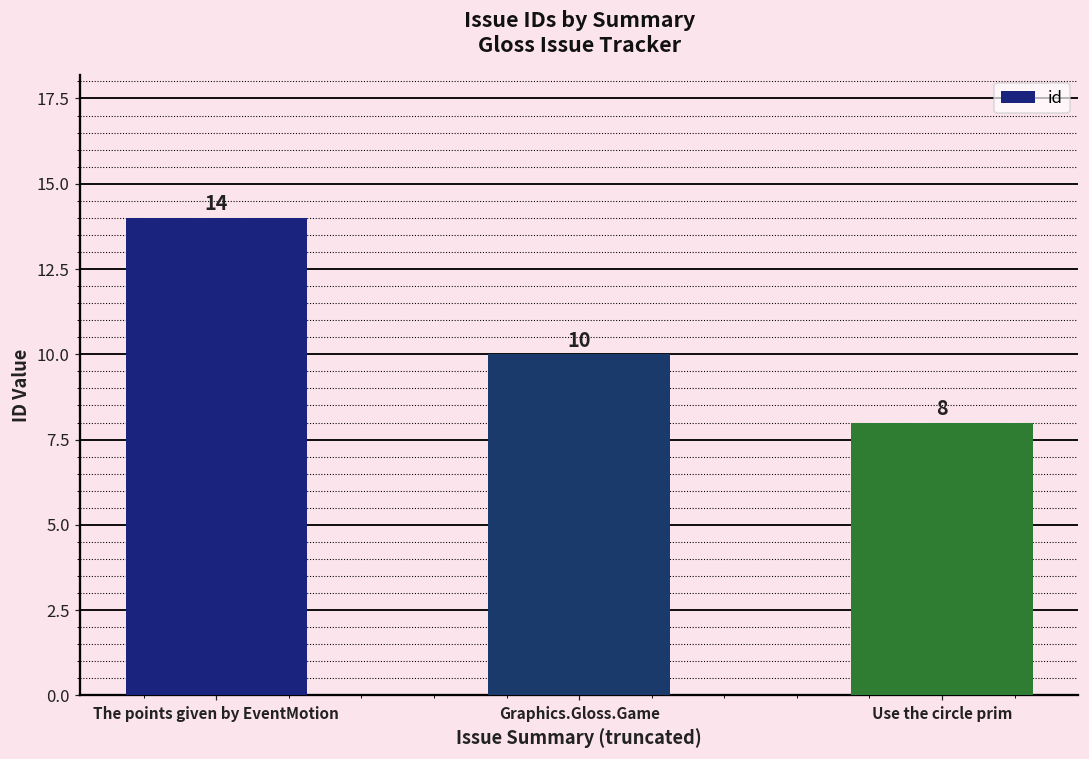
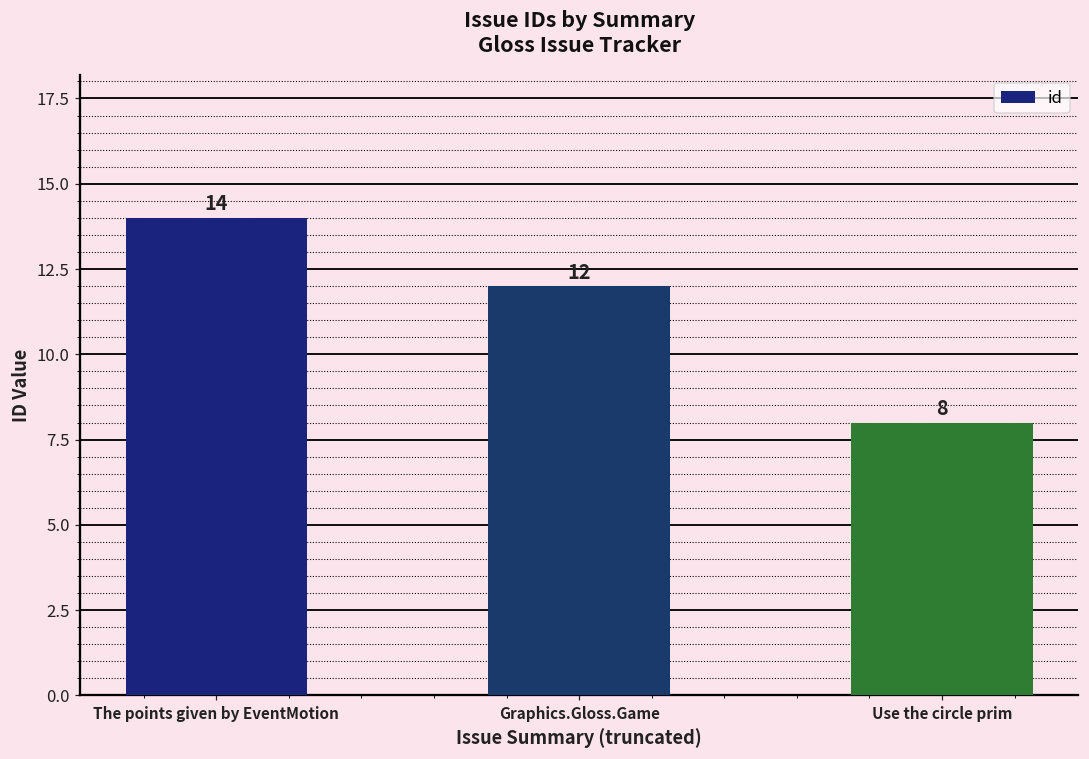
Graphics.Gloss.Game: 10 -> 12
